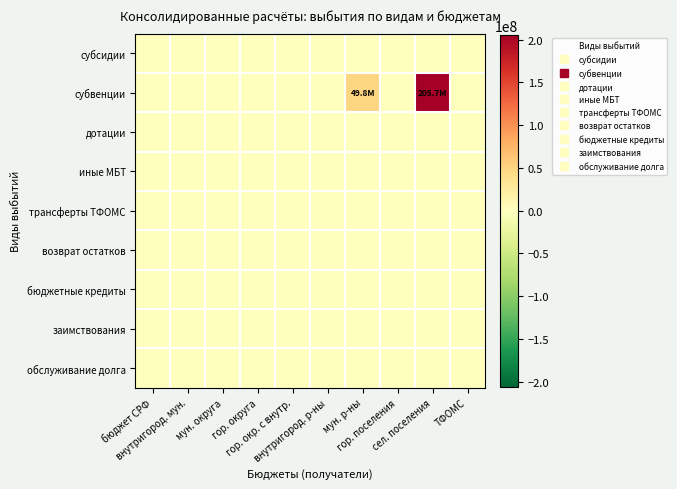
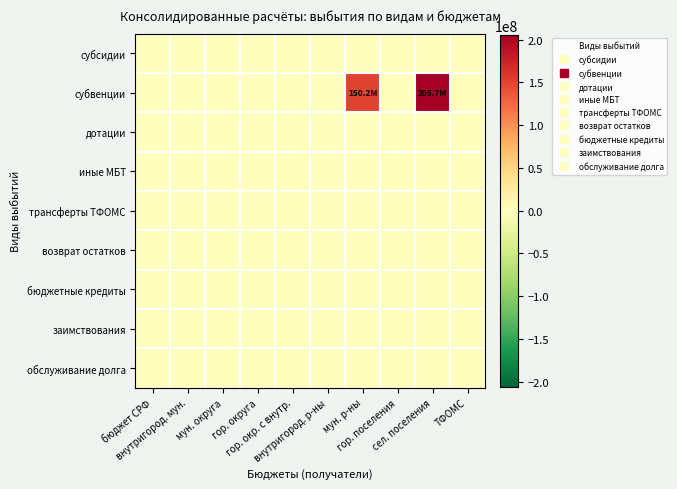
субвенции, мун. р-ны: 49.8M -> 150.2M
